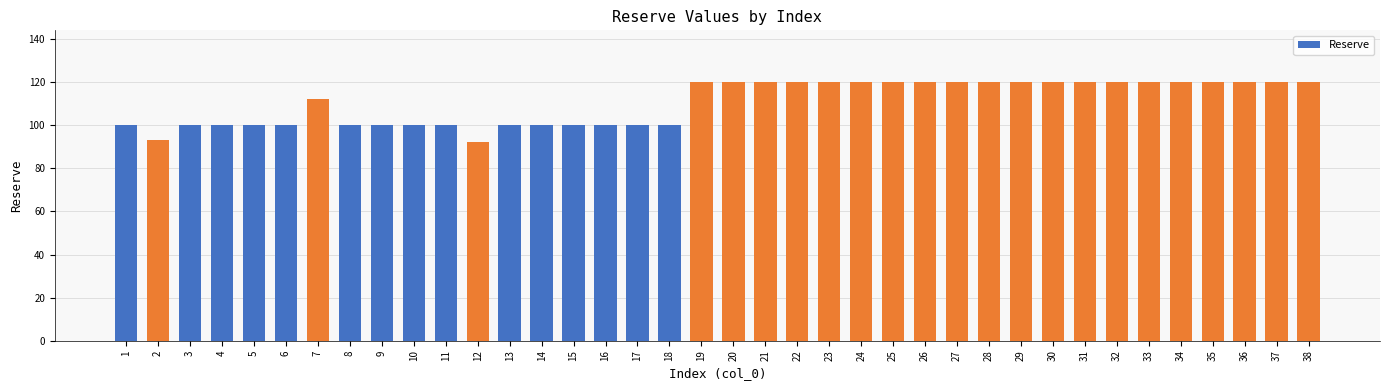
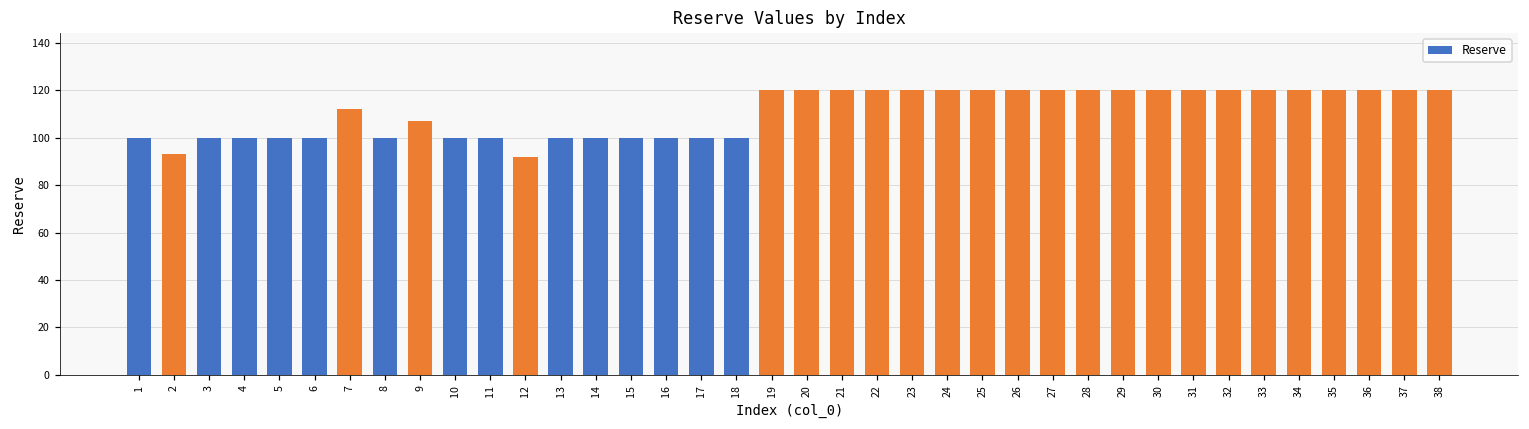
9: 100 -> 107
